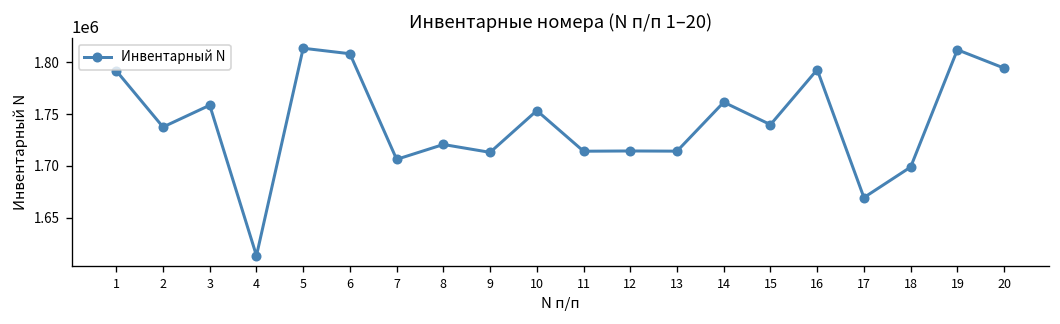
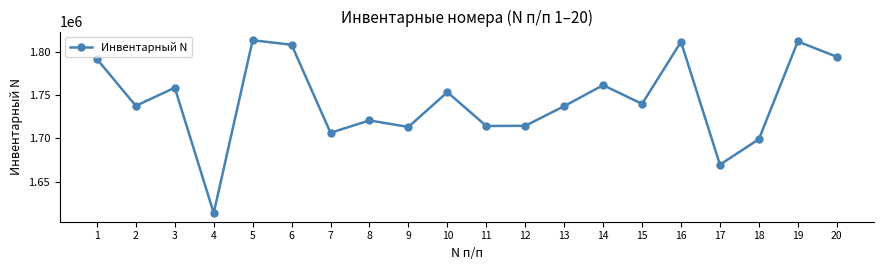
13: 1710000 -> 1740000
16: 1790000 -> 1810000
